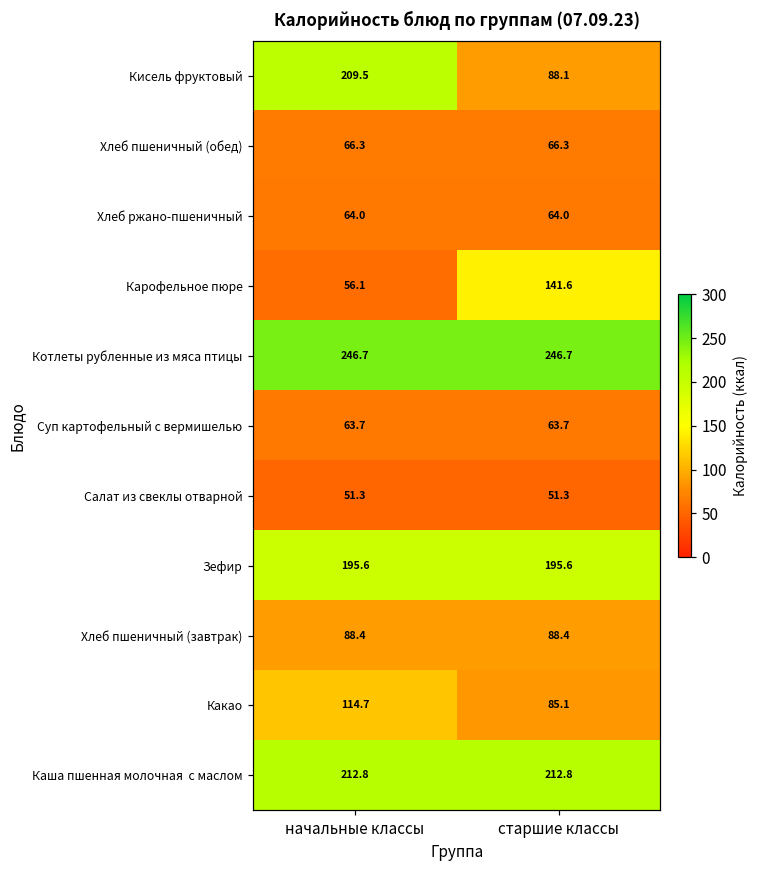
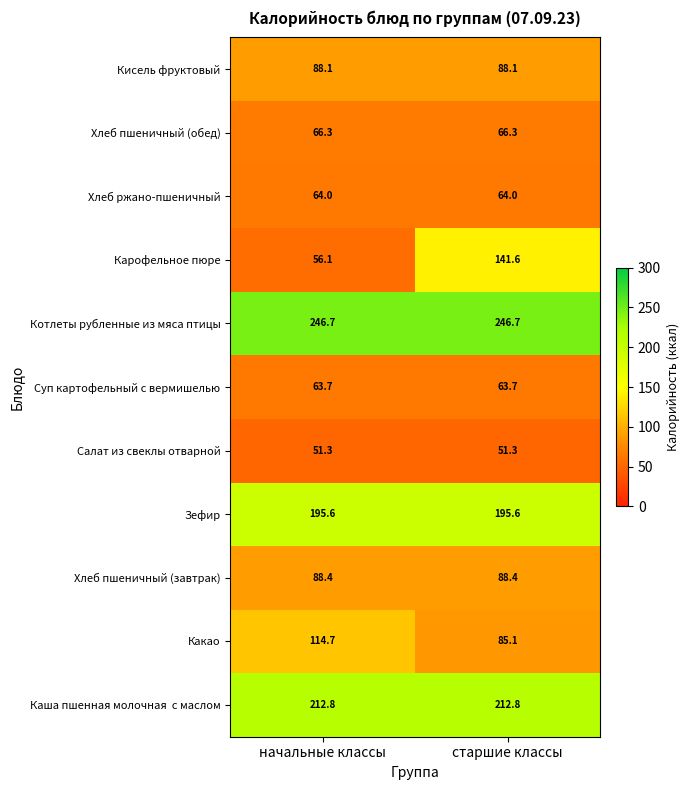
Кисель фруктовый, начальные классы: 209.5 -> 88.1
